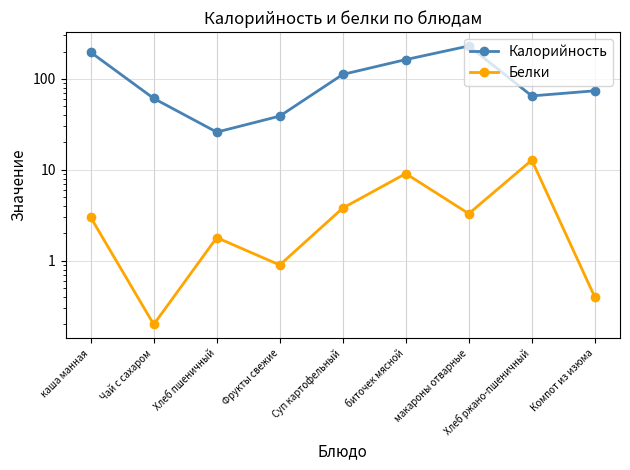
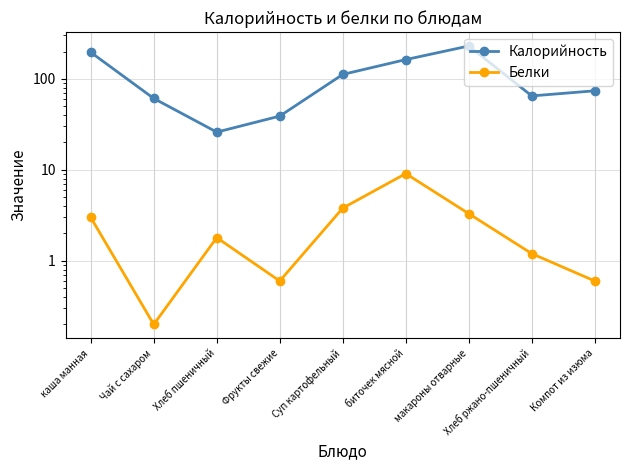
Белки, Фрукты свежие: 0.9 -> 0.6
Белки, Хлеб ржано-пшеничный: 13 -> 1.2
Белки, Компот из изюма: 0.4 -> 0.6
